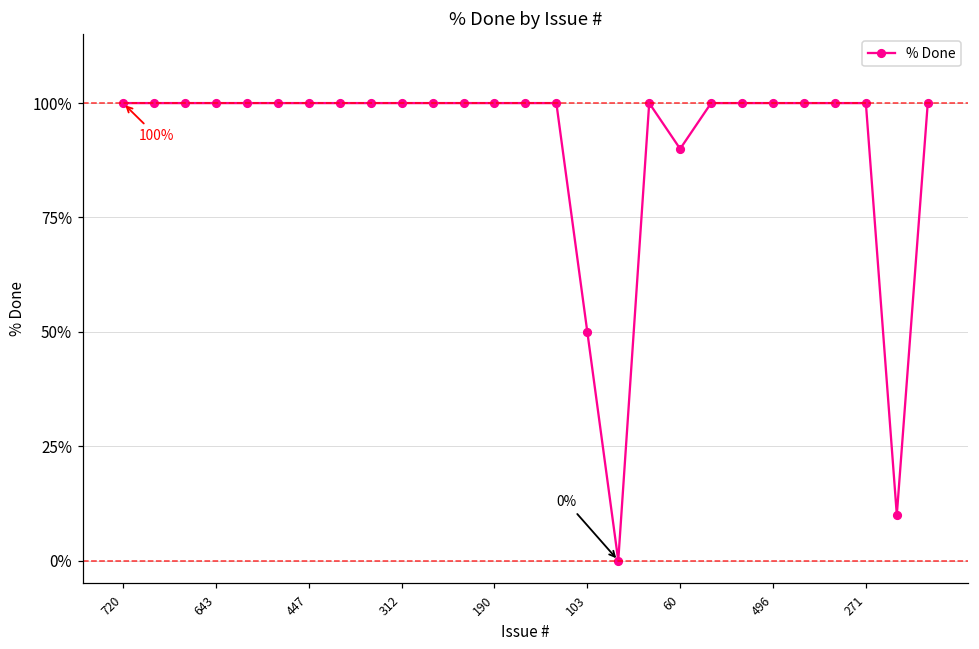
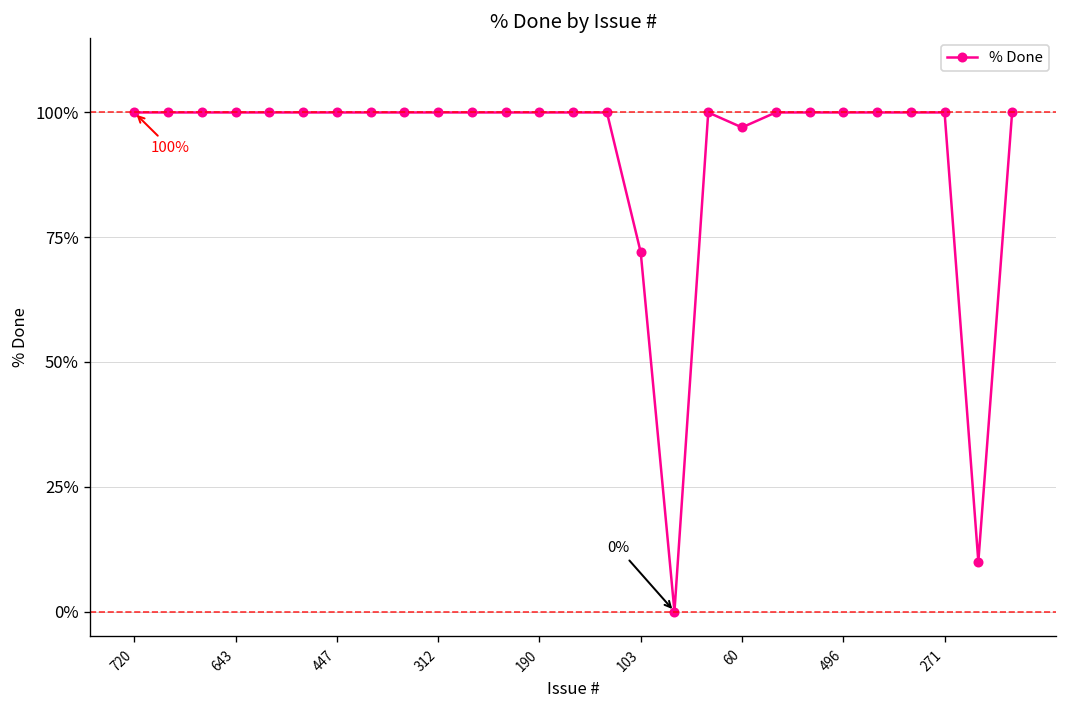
103: 50% -> 72%
60: 90% -> 97%
